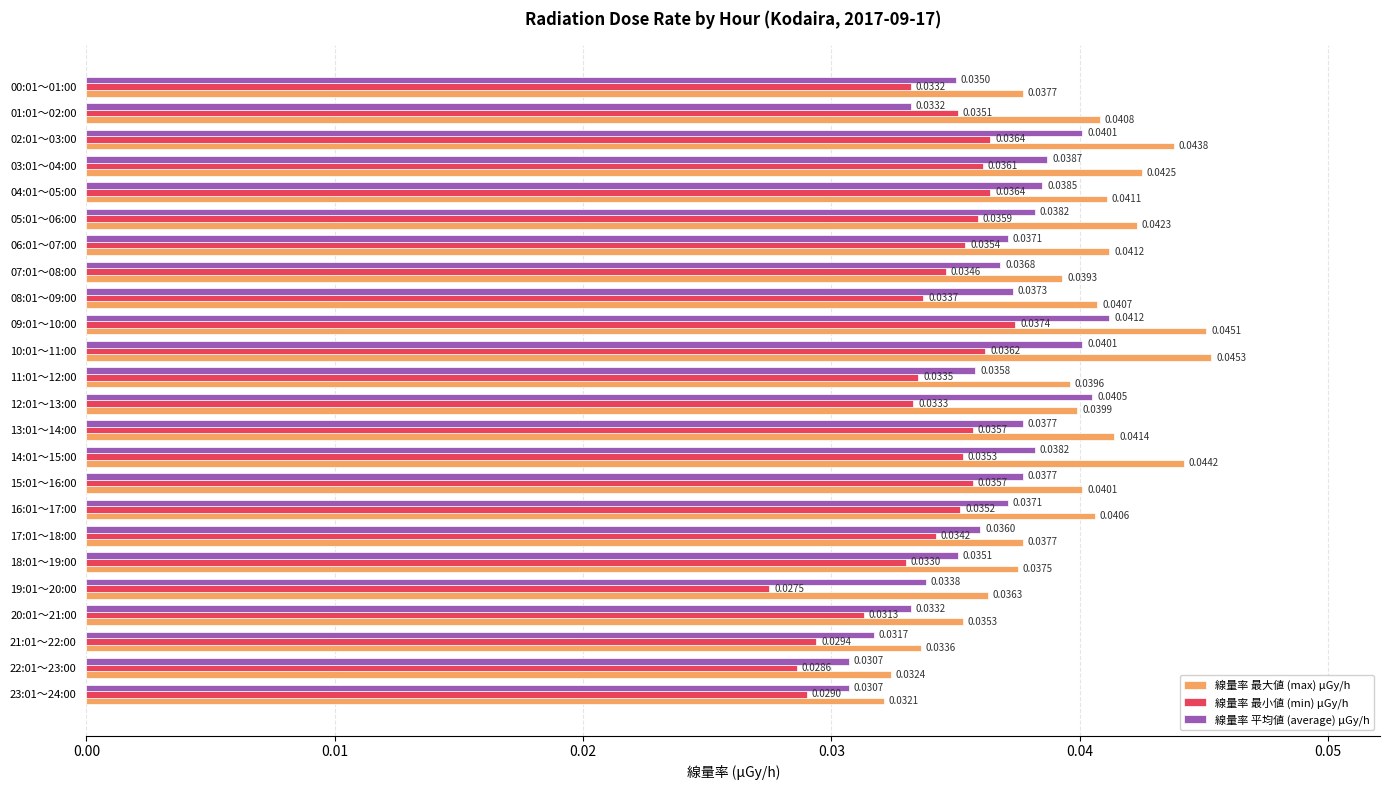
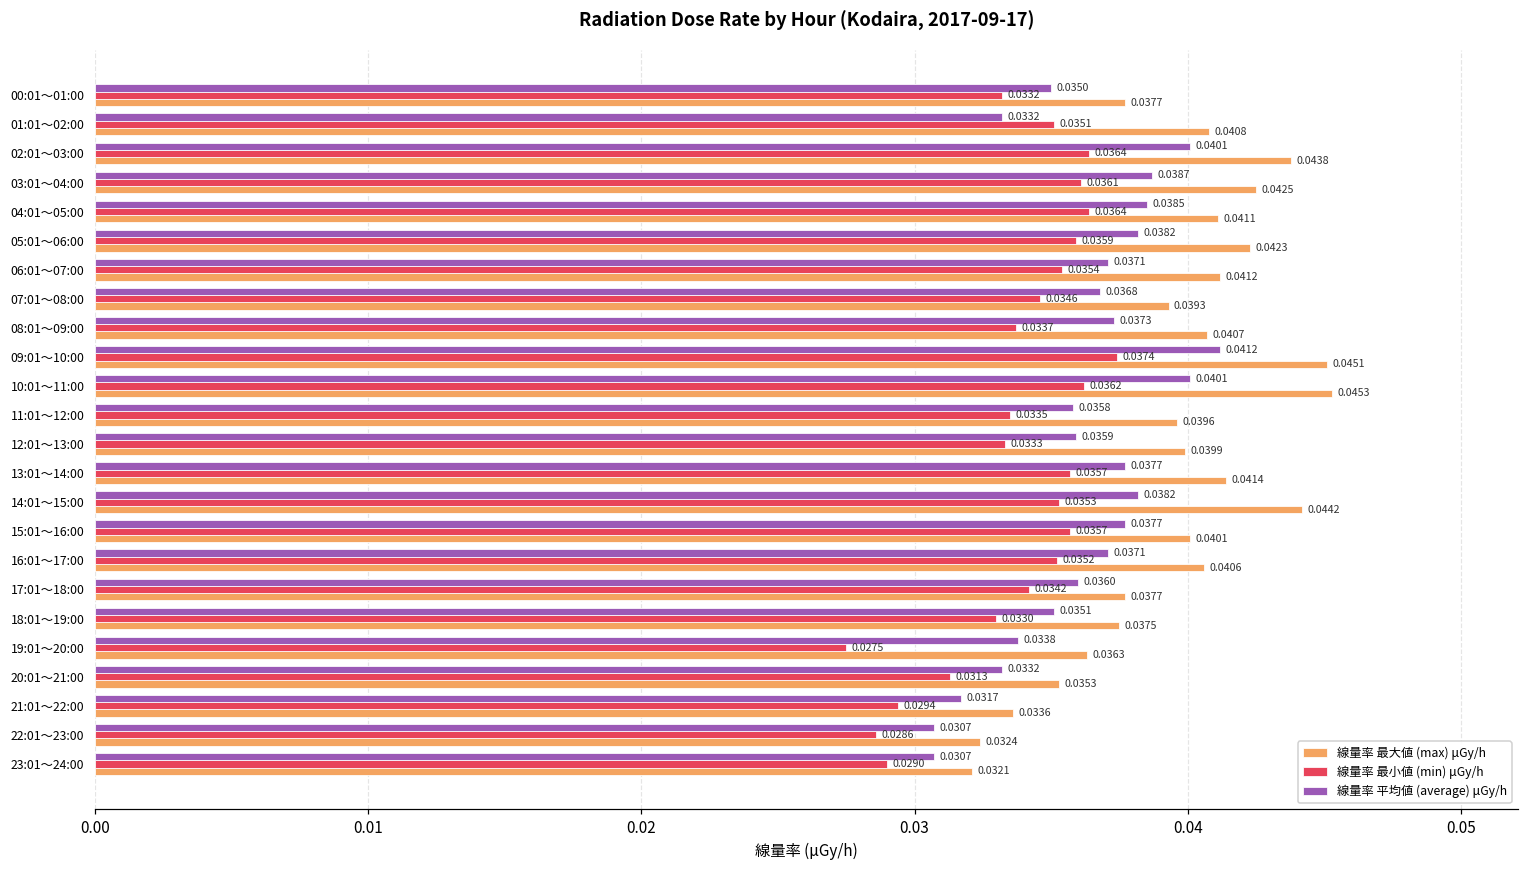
線量率 平均値 (average) μGy/h, 12:01～13:00: 0.0405 -> 0.0359
